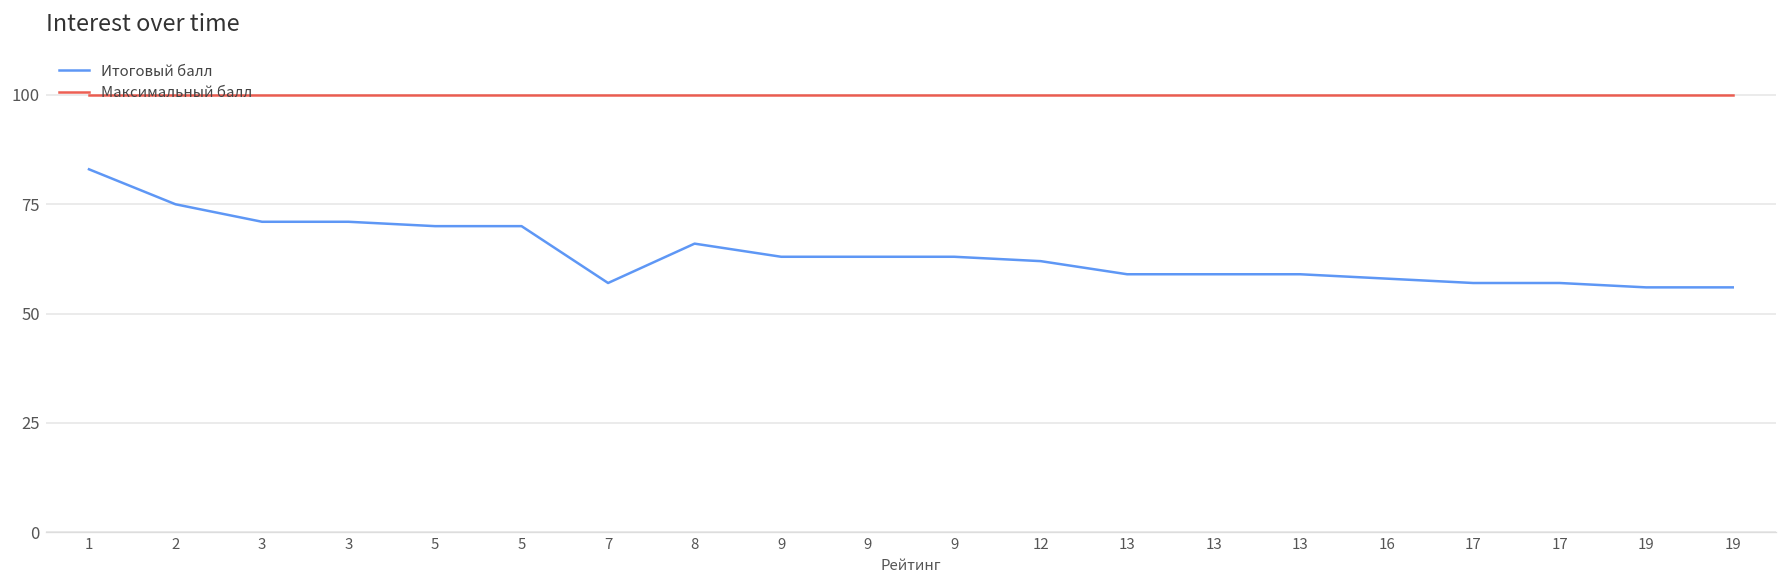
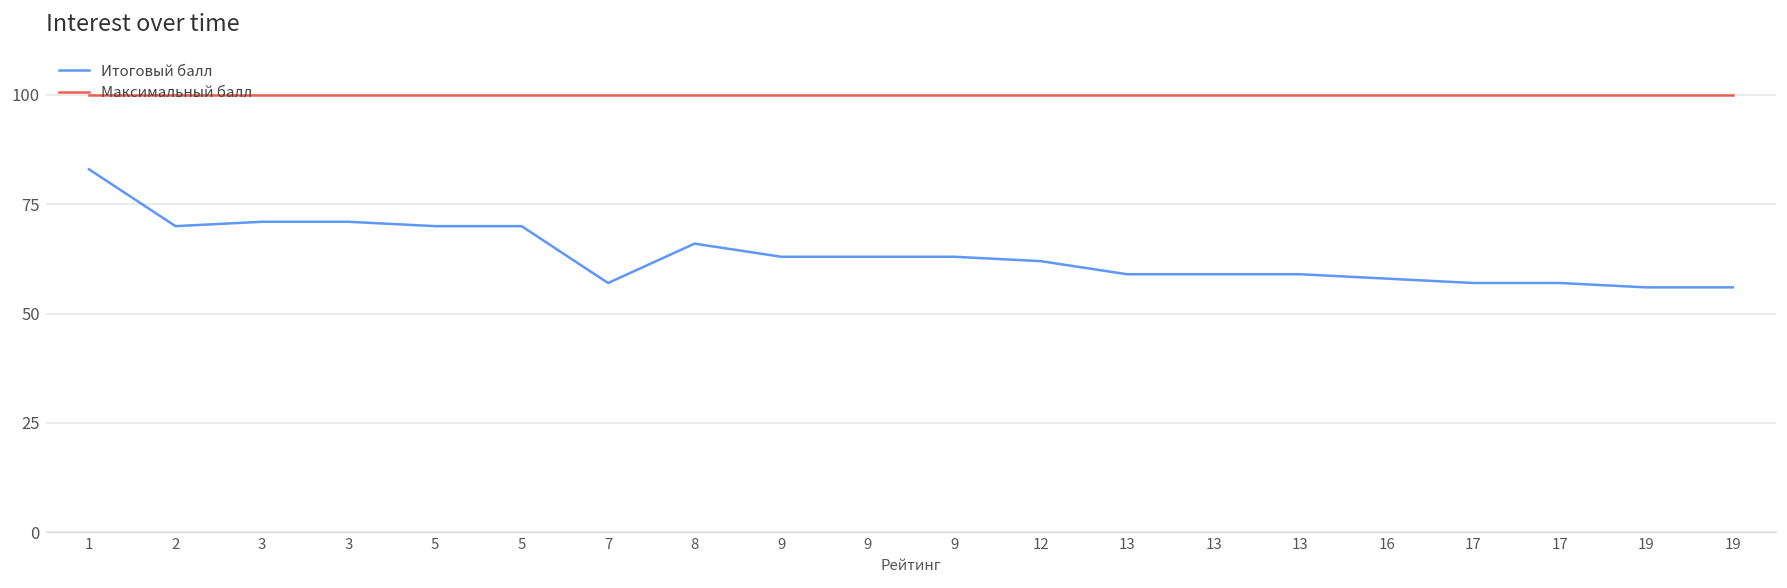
Итоговый балл, 2: 75 -> 70
